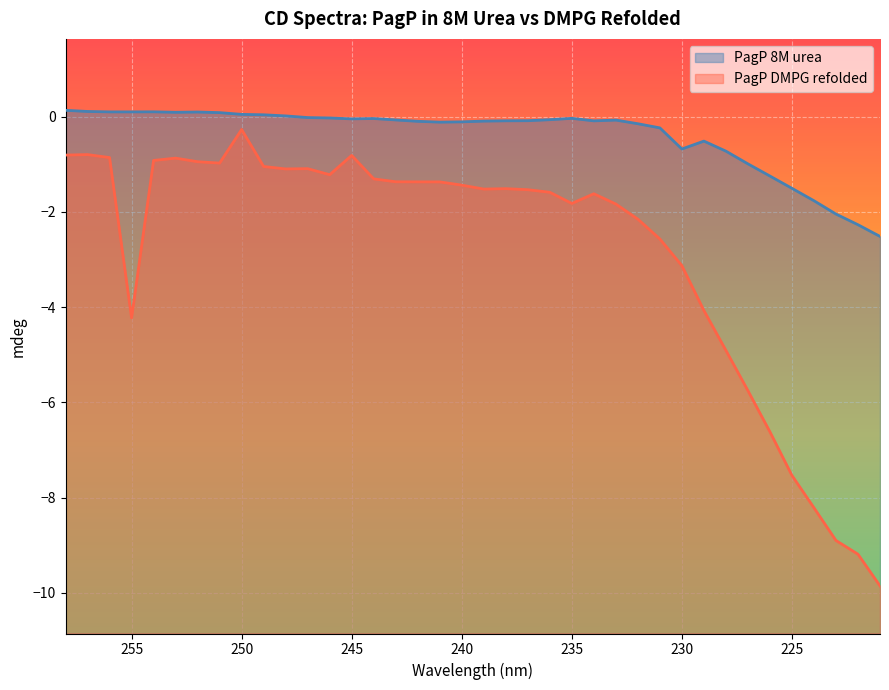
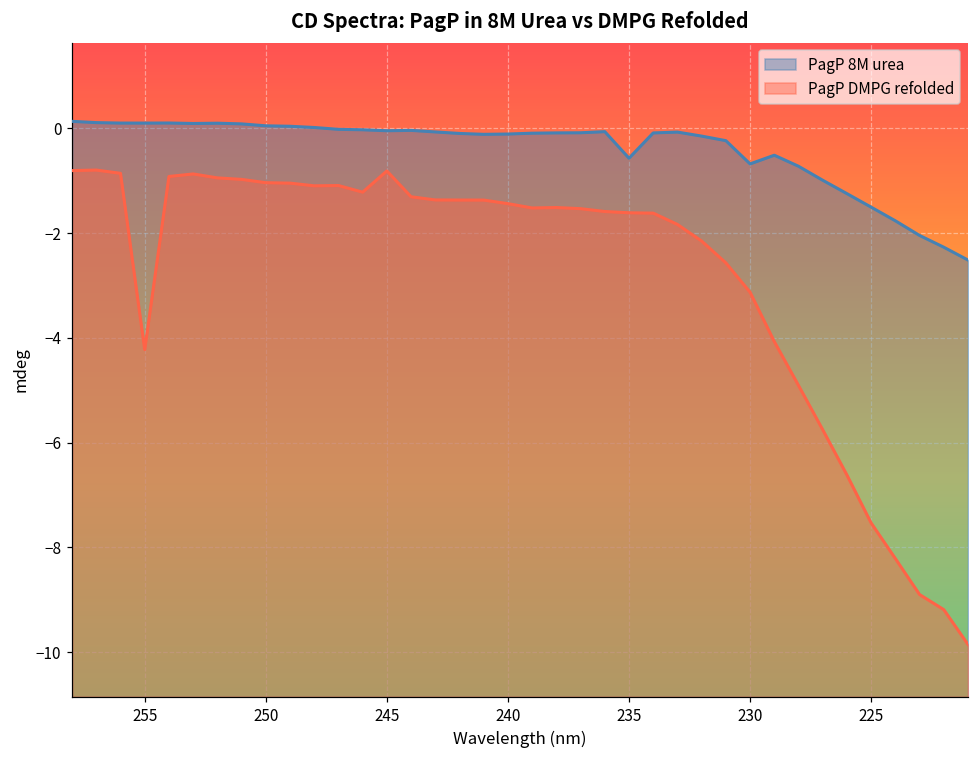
PagP DMPG refolded, 250: -0.3 -> -1.0
PagP 8M urea, 235: 0.0 -> -0.6
PagP DMPG refolded, 235: -1.8 -> -1.6
